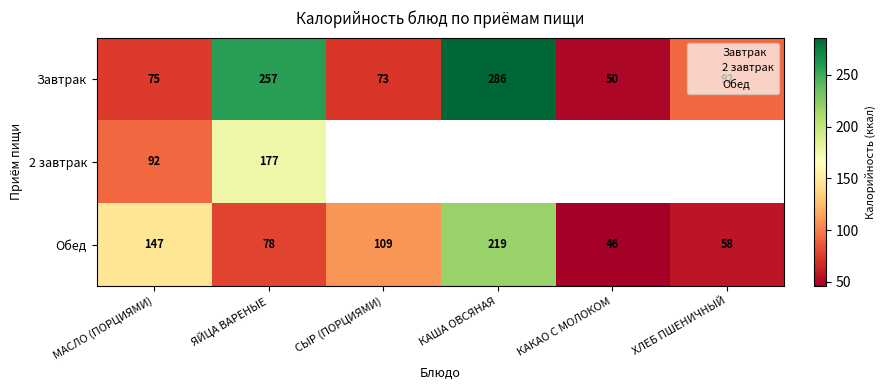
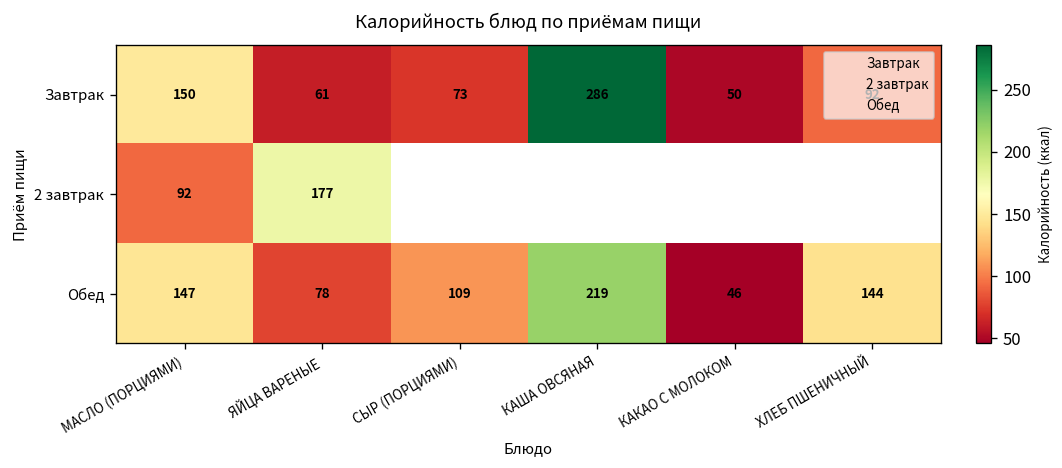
Завтрак, МАСЛО (ПОРЦИЯМИ): 75 -> 150
Завтрак, ЯЙЦА ВАРЕНЫЕ: 257 -> 61
Обед, ХЛЕБ ПШЕНИЧНЫЙ: 58 -> 144
